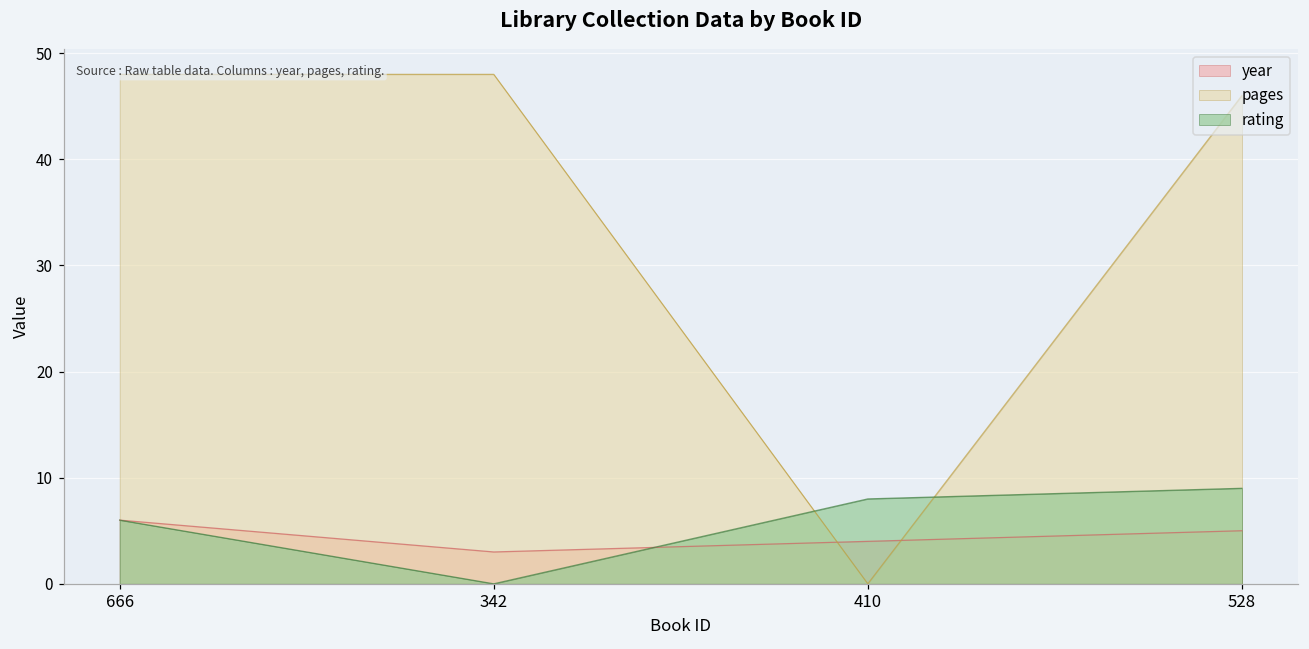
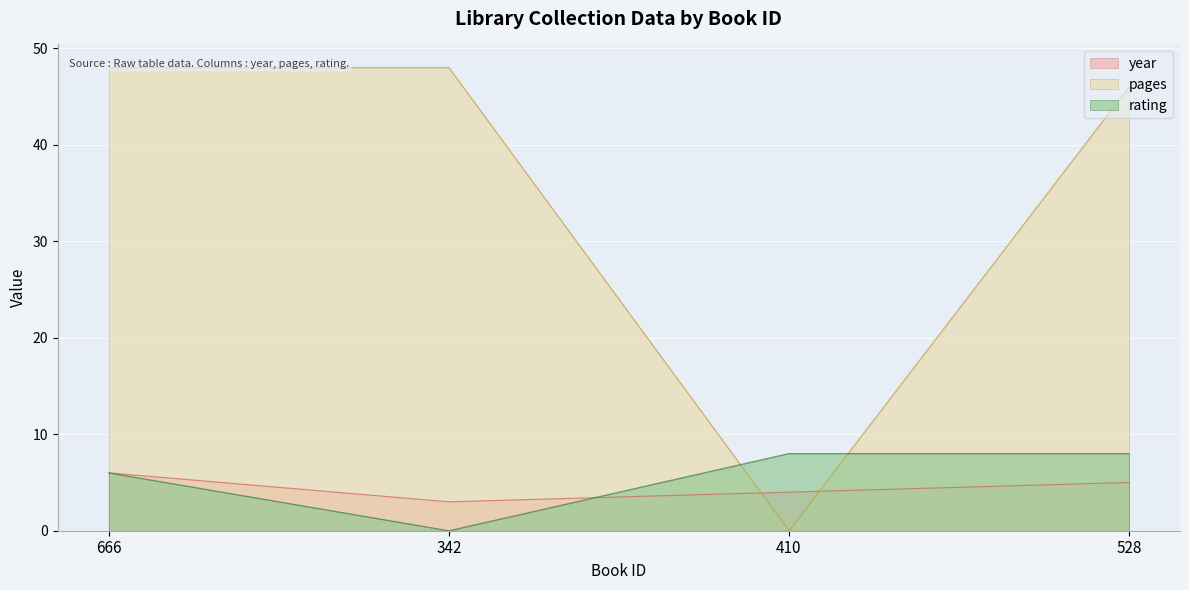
rating, 528: 9 -> 8
